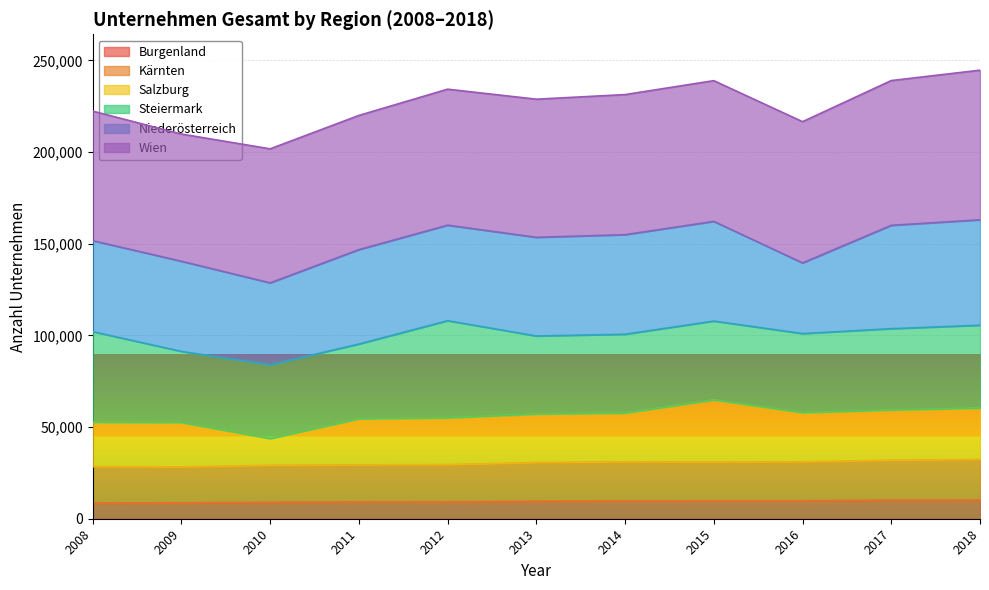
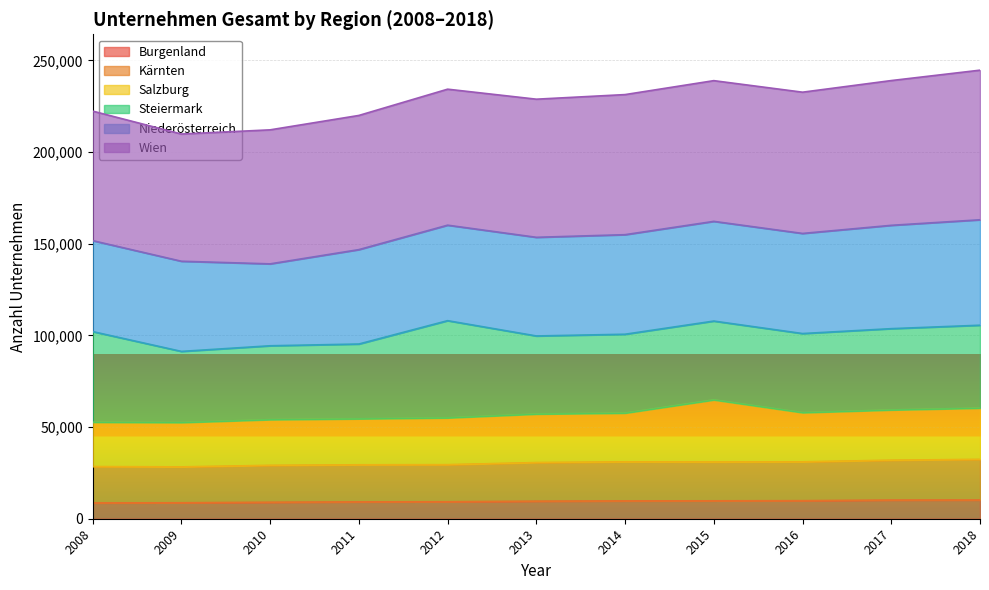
Salzburg, 2010: 15,000 -> 25,000
Niederösterreich, 2016: 39,000 -> 55,000
